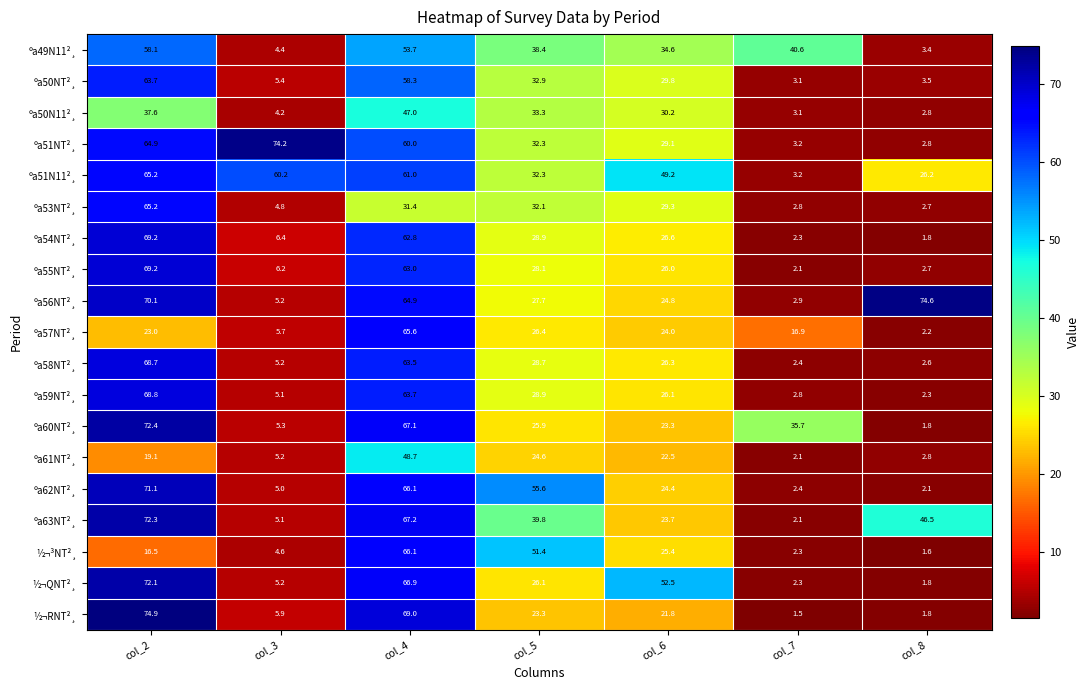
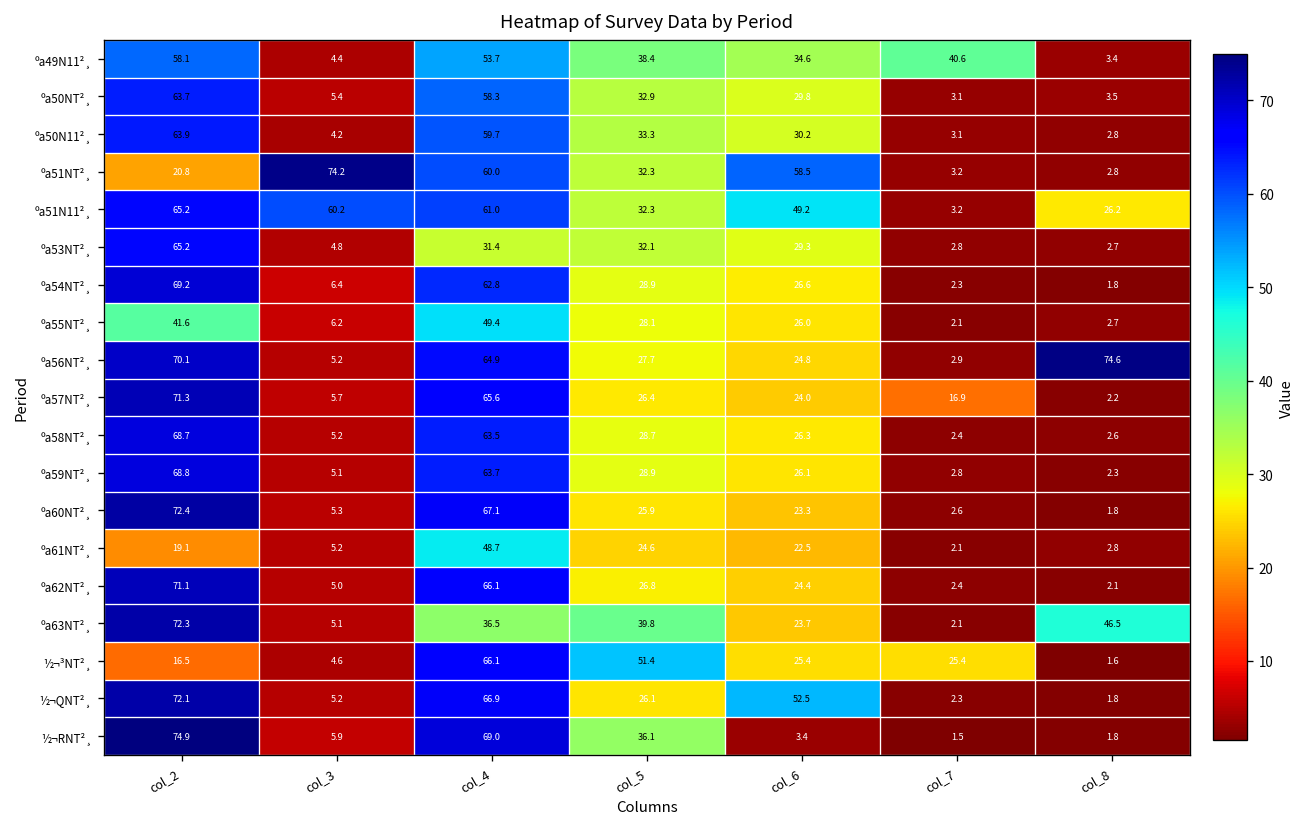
ºa50N11²¸, col_2: 37.6 -> 63.9
ºa50N11²¸, col_4: 47.0 -> 59.7
ºa51NT²¸, col_2: 64.9 -> 20.8
ºa51NT²¸, col_6: 29.1 -> 58.5
ºa55NT²¸, col_2: 69.2 -> 41.6
ºa55NT²¸, col_4: 63.0 -> 49.4
ºa57NT²¸, col_2: 23.0 -> 71.3
ºa60NT²¸, col_7: 35.7 -> 2.6
ºa62NT²¸, col_5: 55.6 -> 26.8
ºa63NT²¸, col_4: 67.2 -> 36.5
½¬³NT²¸, col_7: 2.3 -> 25.4
½¬RNT²¸, col_5: 23.3 -> 36.1
½¬RNT²¸, col_6: 21.8 -> 3.4
